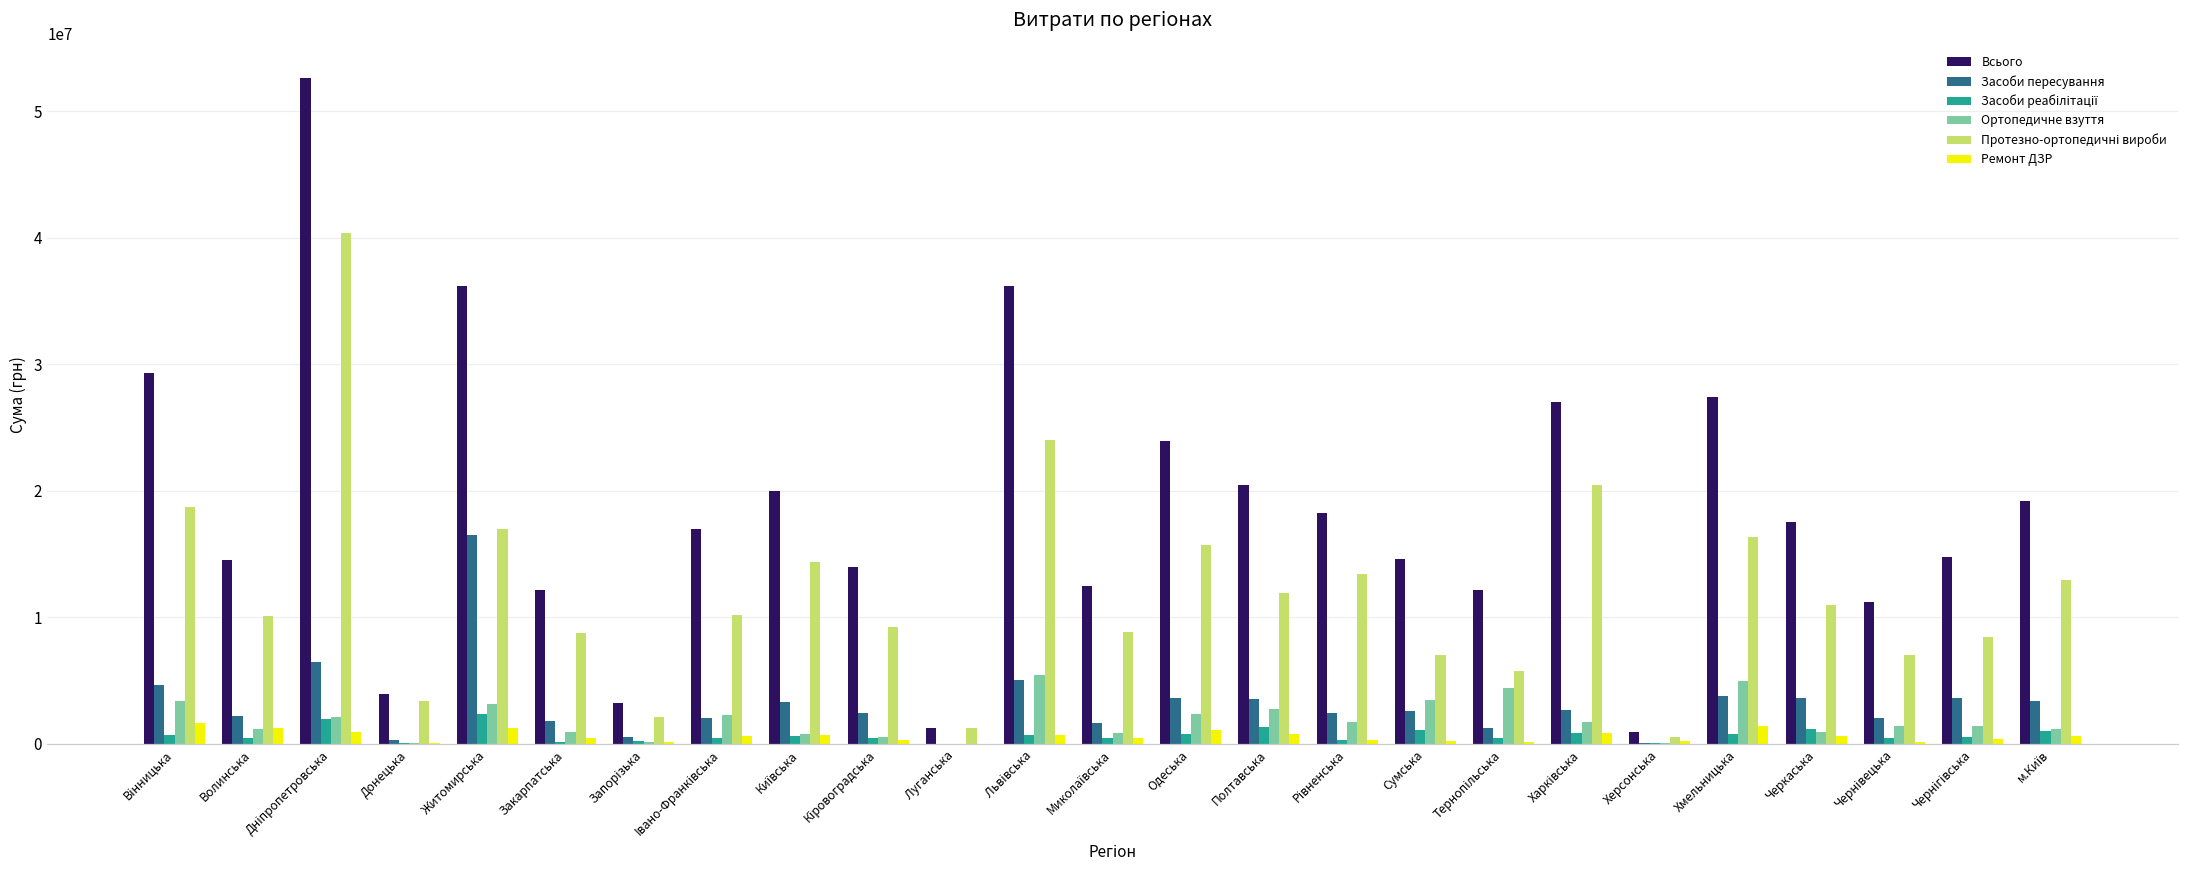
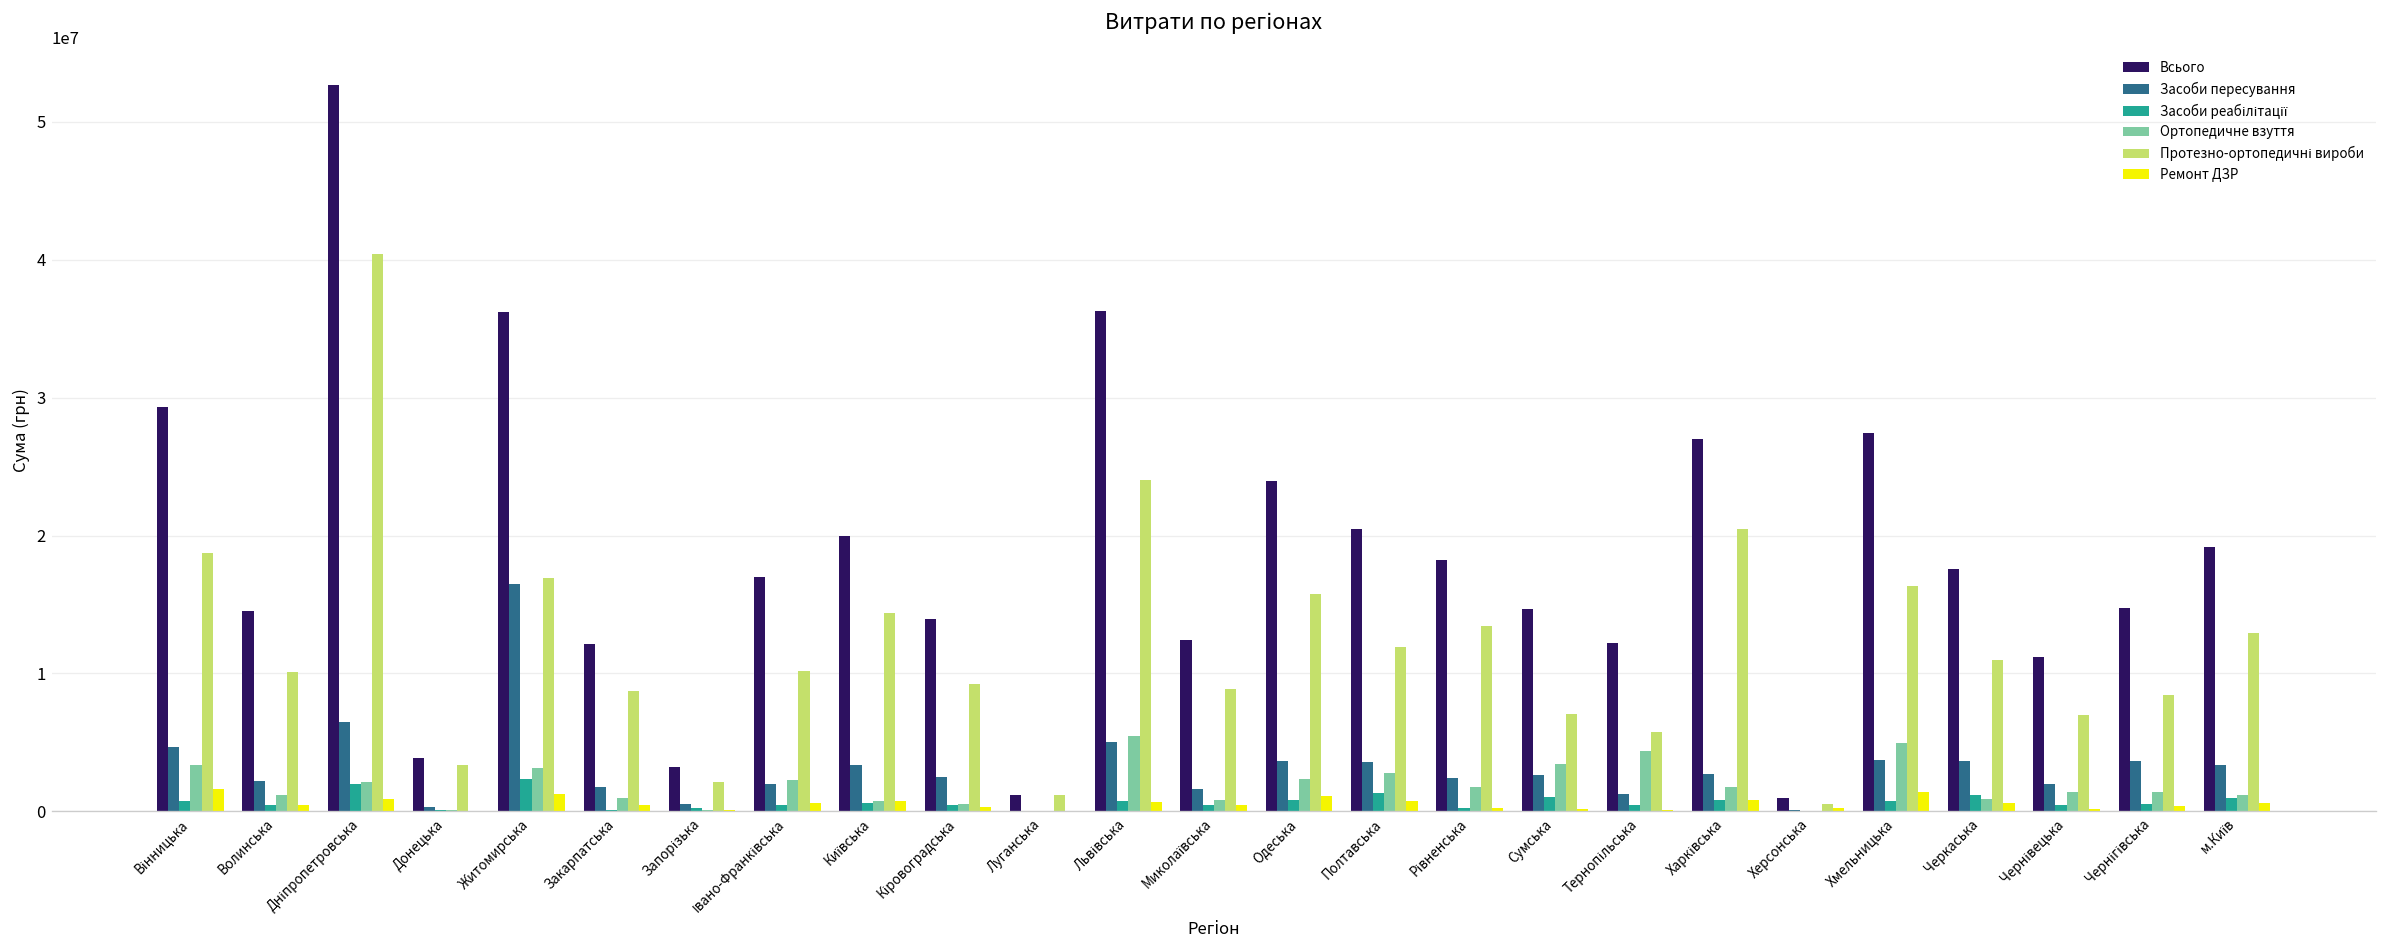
Ремонт ДЗР, Волинська: 1300000 -> 400000
